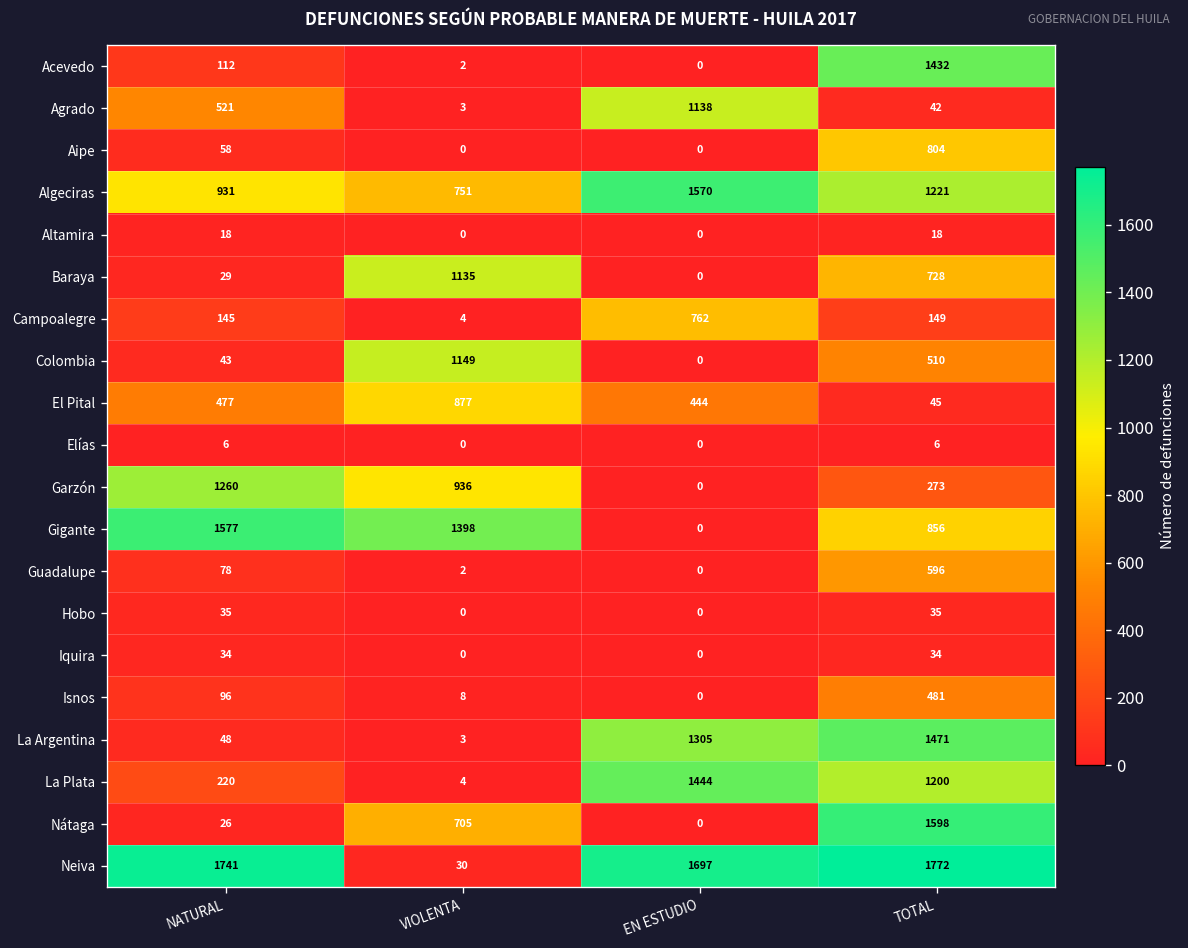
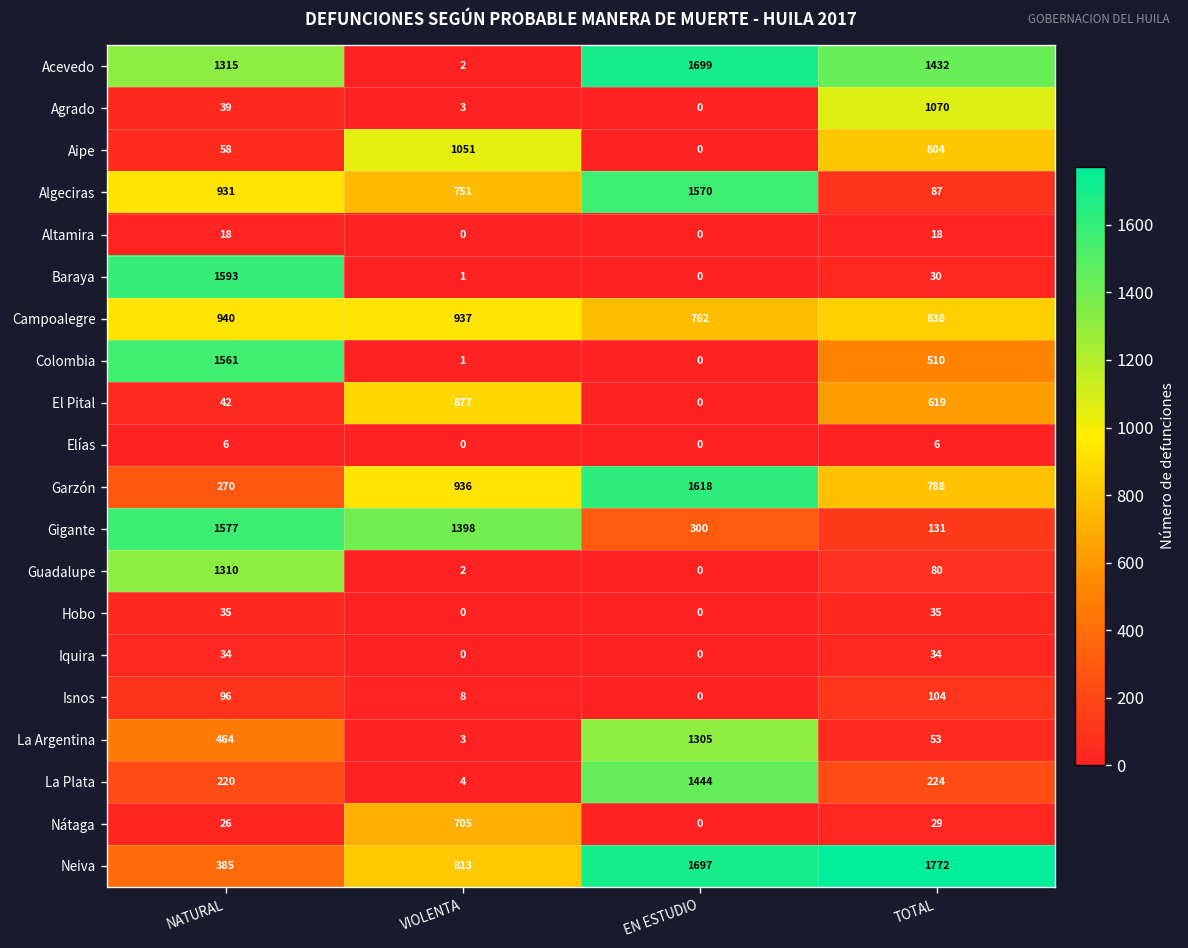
Acevedo, NATURAL: 112 -> 1315
Acevedo, EN ESTUDIO: 0 -> 1699
Agrado, NATURAL: 521 -> 39
Agrado, EN ESTUDIO: 1138 -> 0
Agrado, TOTAL: 42 -> 1070
Aipe, VIOLENTA: 0 -> 1051
Algeciras, TOTAL: 1221 -> 87
Baraya, NATURAL: 29 -> 1593
Baraya, VIOLENTA: 1135 -> 1
Baraya, TOTAL: 728 -> 30
Campoalegre, NATURAL: 145 -> 940
Campoalegre, VIOLENTA: 4 -> 937
Campoalegre, TOTAL: 149 -> 838
Colombia, NATURAL: 43 -> 1561
Colombia, VIOLENTA: 1149 -> 1
El Pital, NATURAL: 477 -> 42
El Pital, EN ESTUDIO: 444 -> 0
El Pital, TOTAL: 45 -> 619
Garzón, NATURAL: 1260 -> 270
Garzón, EN ESTUDIO: 0 -> 1618
Garzón, TOTAL: 273 -> 788
Gigante, EN ESTUDIO: 0 -> 300
Gigante, TOTAL: 856 -> 131
Guadalupe, NATURAL: 78 -> 1310
Guadalupe, TOTAL: 596 -> 80
Isnos, TOTAL: 481 -> 104
La Argentina, NATURAL: 48 -> 464
La Argentina, TOTAL: 1471 -> 53
La Plata, TOTAL: 1200 -> 224
Nátaga, TOTAL: 1598 -> 29
Neiva, NATURAL: 1741 -> 385
Neiva, VIOLENTA: 30 -> 813
